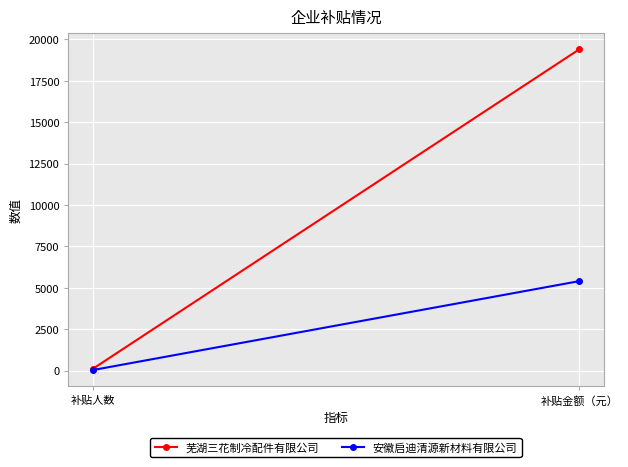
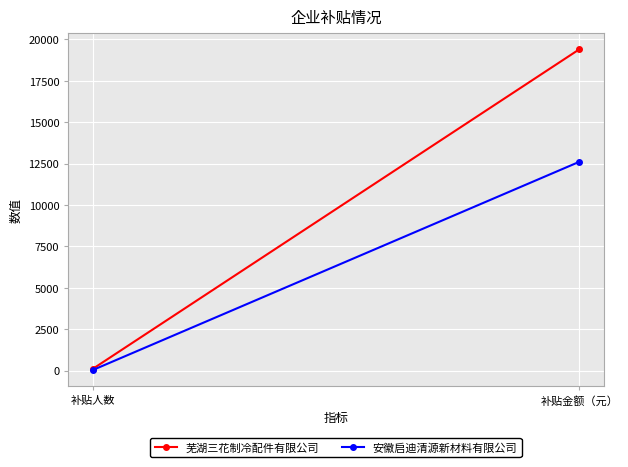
安徽启迪清源新材料有限公司, 补贴金额（元）: 5400 -> 12600
